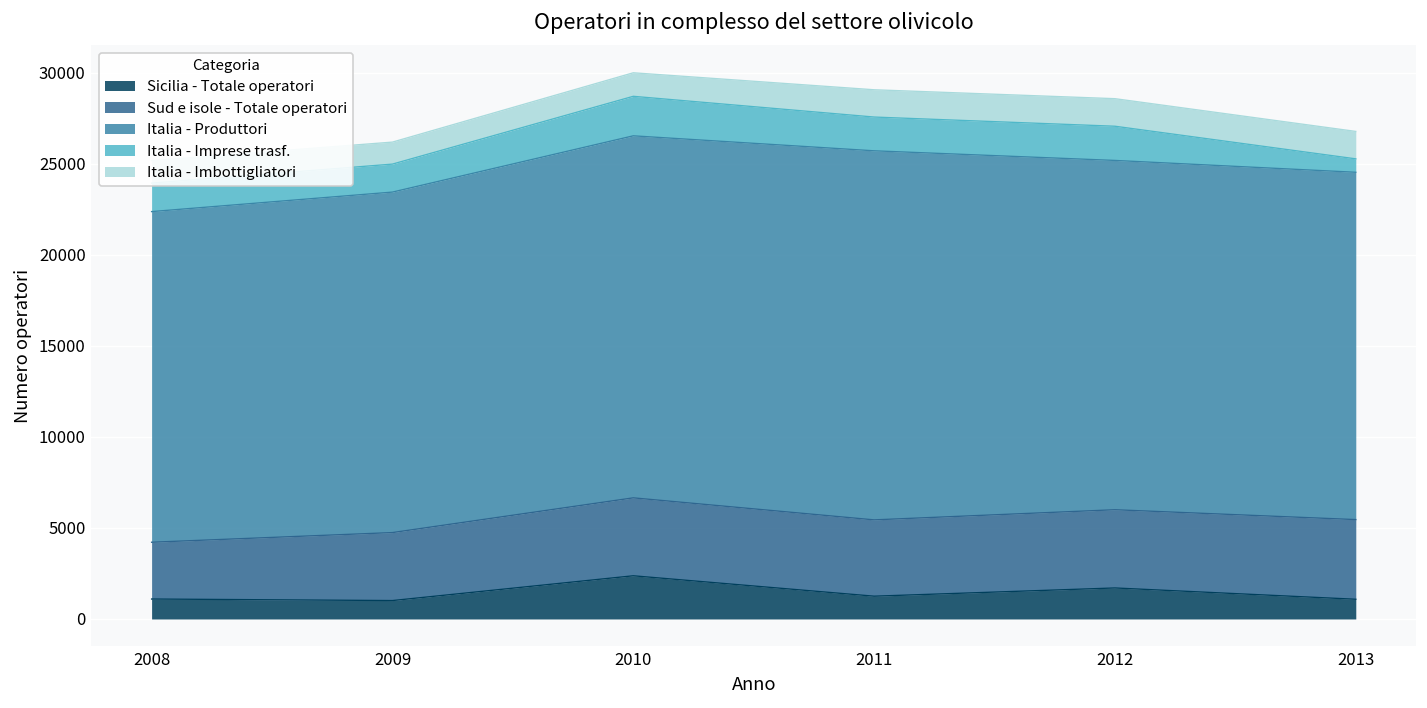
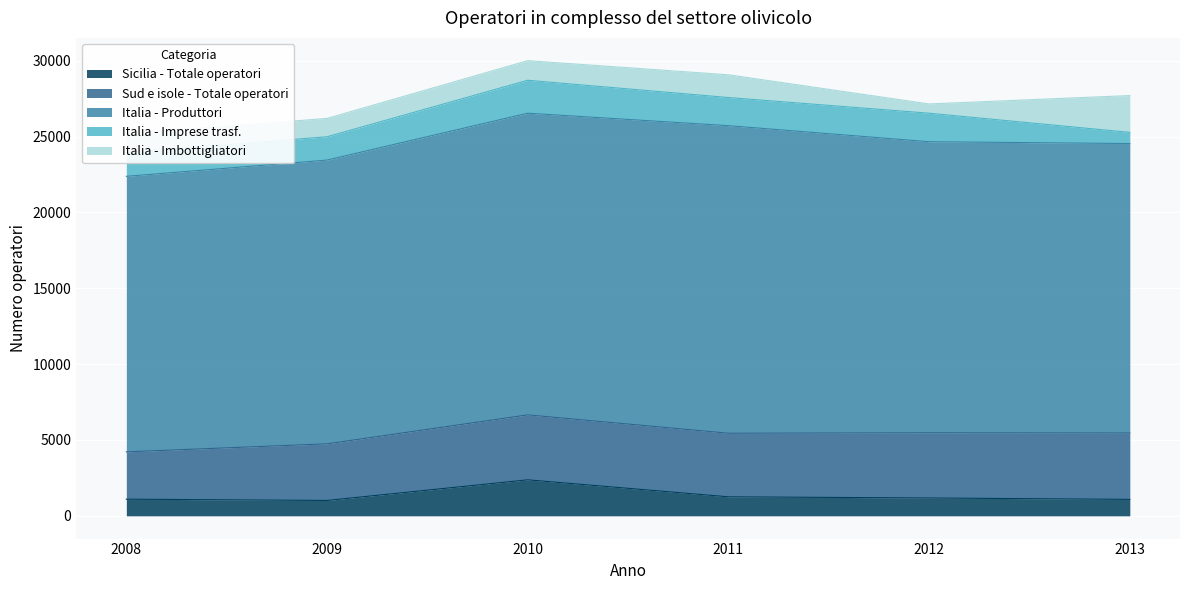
Sicilia - Totale operatori, 2012: 1700 -> 1200
Italia - Imbottigliatori, 2012: 1500 -> 600
Italia - Imbottigliatori, 2013: 1500 -> 2400
